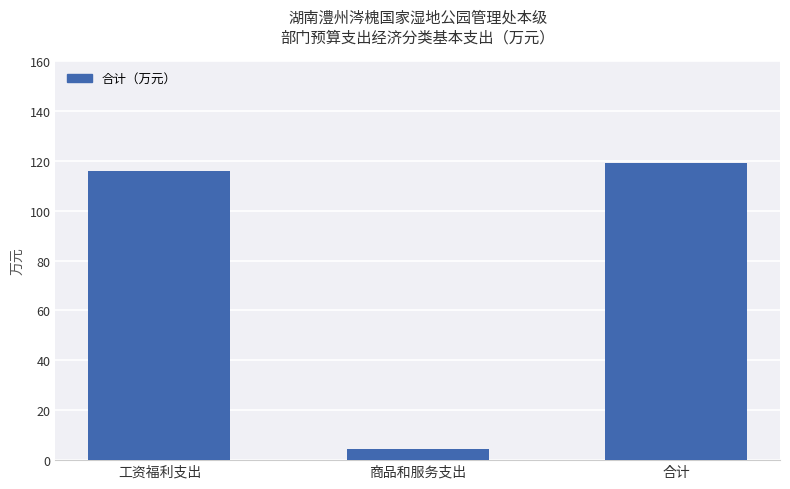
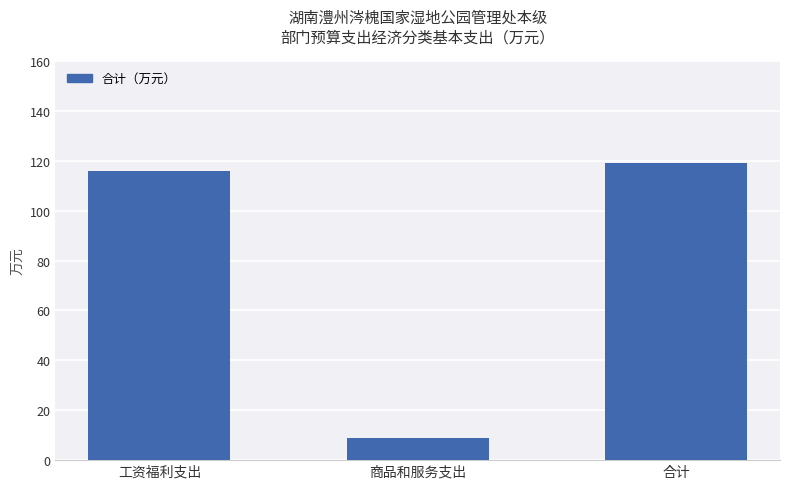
商品和服务支出: 5 -> 9
